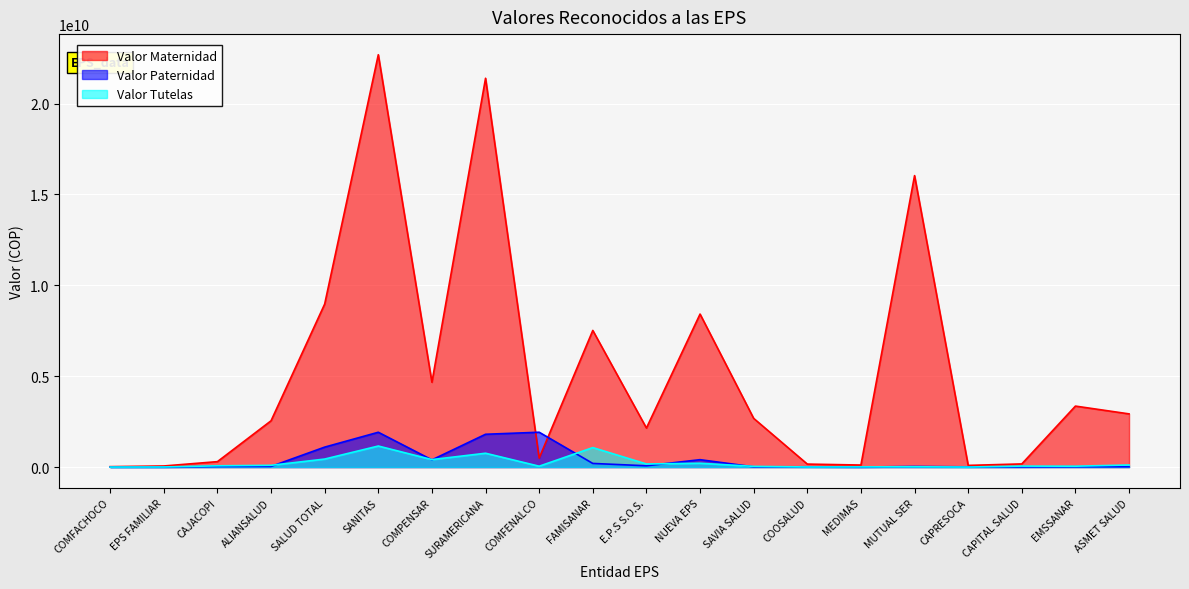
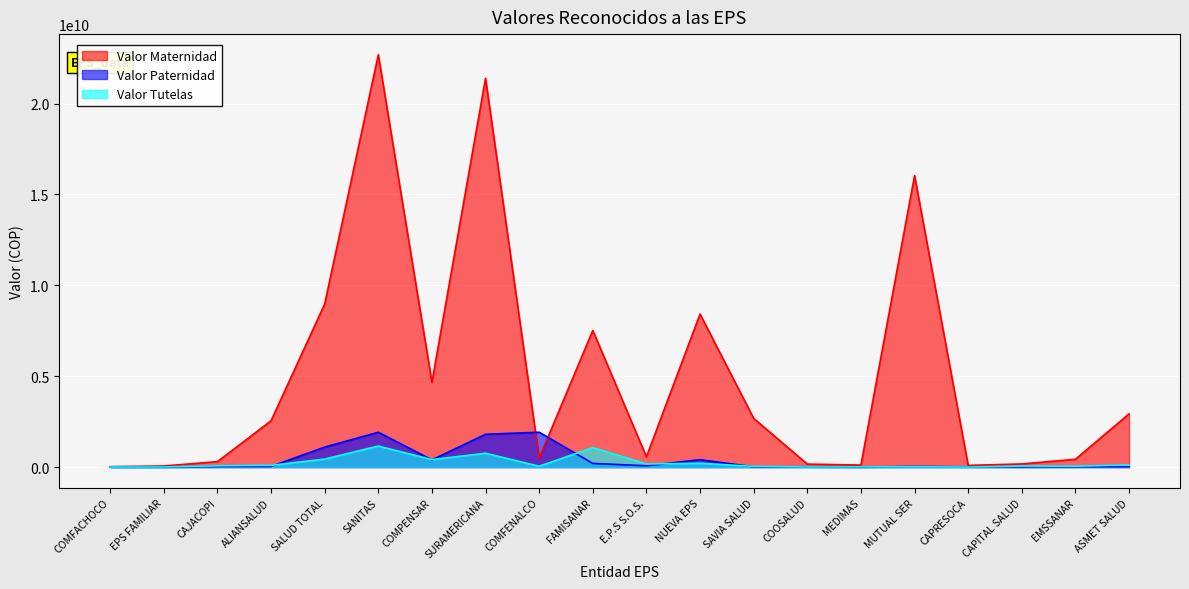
Valor Maternidad, E.P.S S.O.S.: 2100000000 -> 600000000
Valor Maternidad, EMSSANAR: 3400000000 -> 400000000
